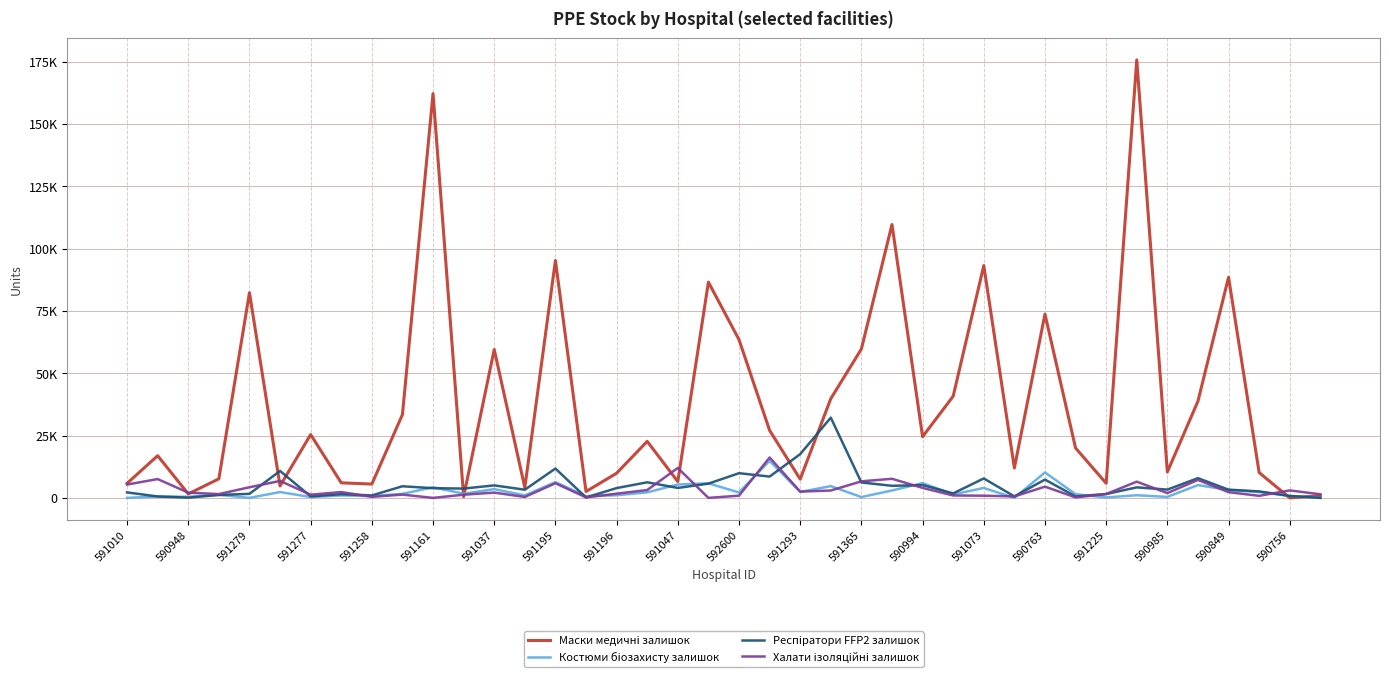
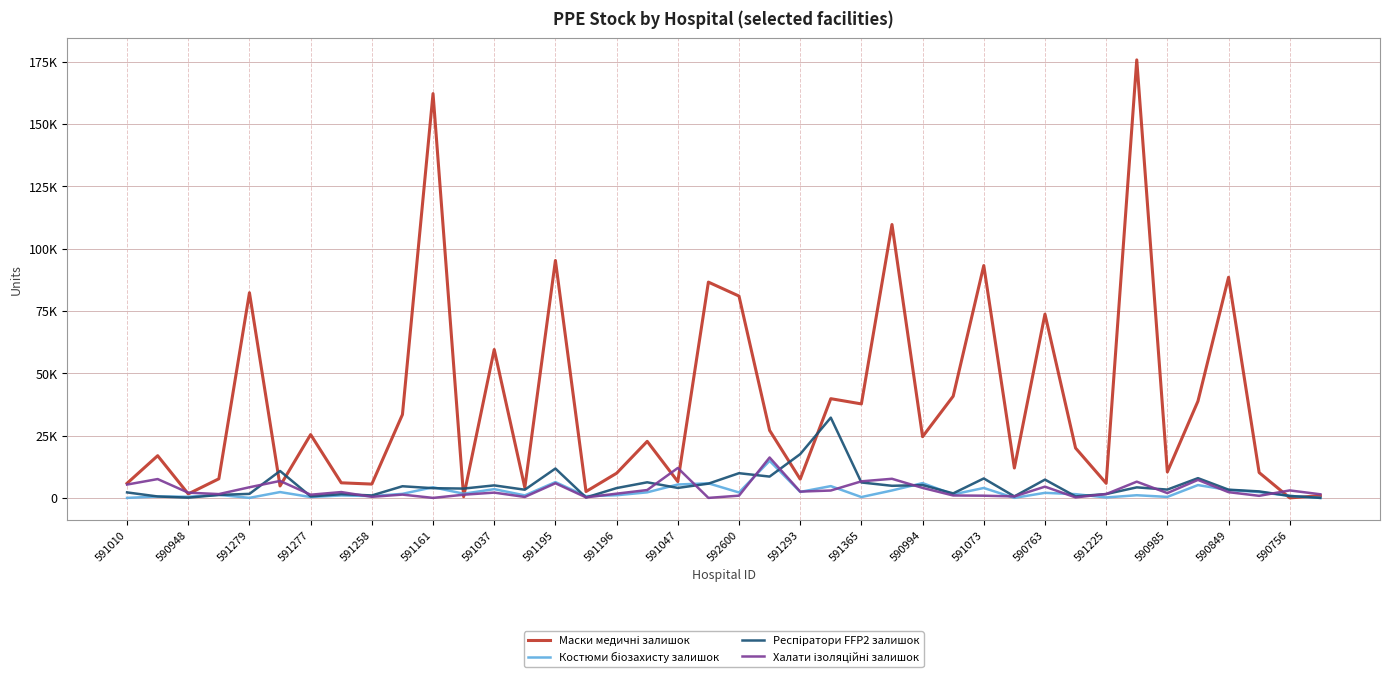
Маски медичні залишок, 592600: 63000 -> 81000
Маски медичні залишок, 591365: 60000 -> 38000
Костюми біозахисту залишок, 590763: 10000 -> 2000
